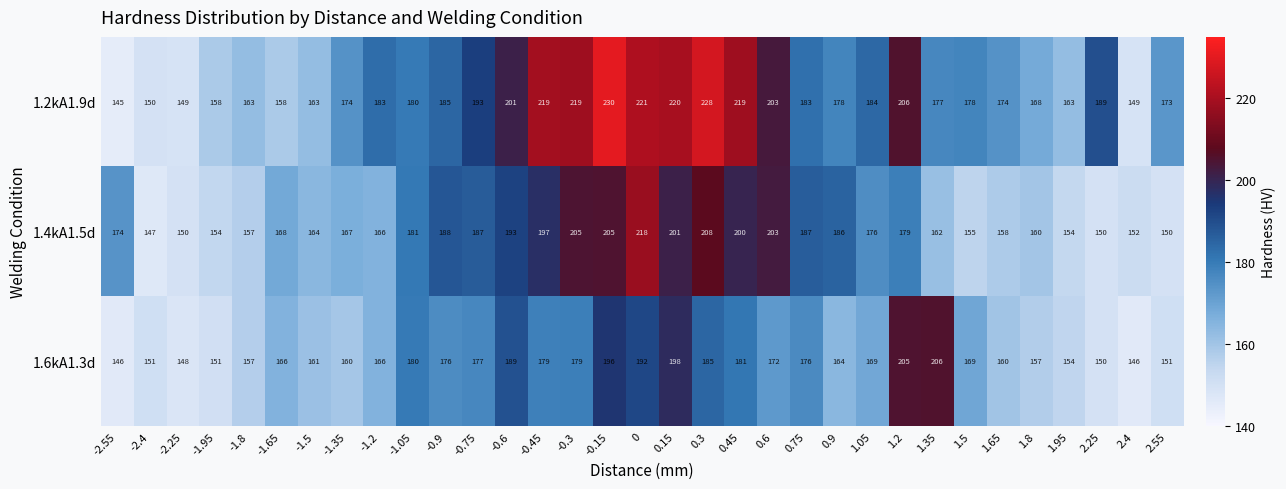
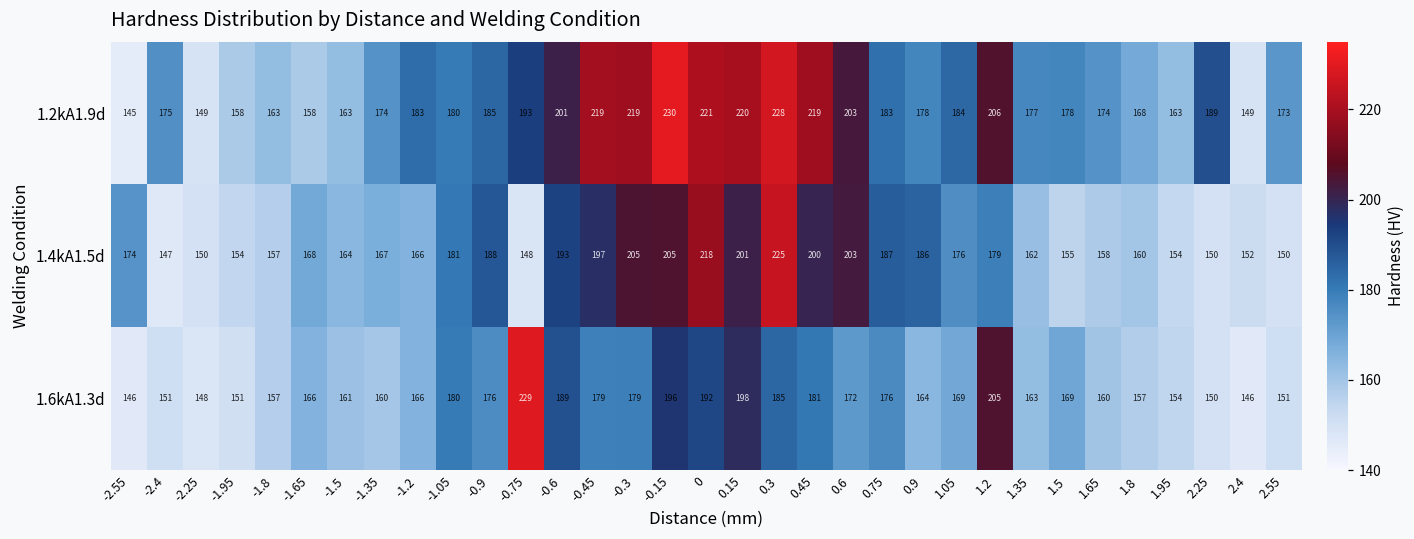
1.2kA1.9d, -2.4: 150 -> 175
1.4kA1.5d, -0.75: 187 -> 148
1.4kA1.5d, 0.3: 208 -> 225
1.6kA1.3d, -0.75: 177 -> 229
1.6kA1.3d, 1.35: 206 -> 163
